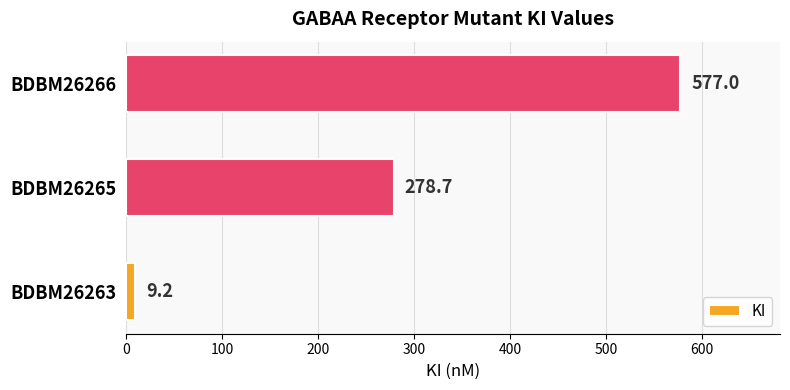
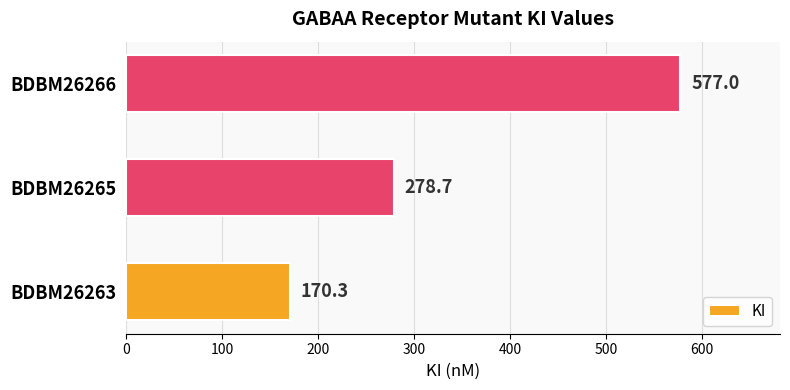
BDBM26263: 9.2 -> 170.3
